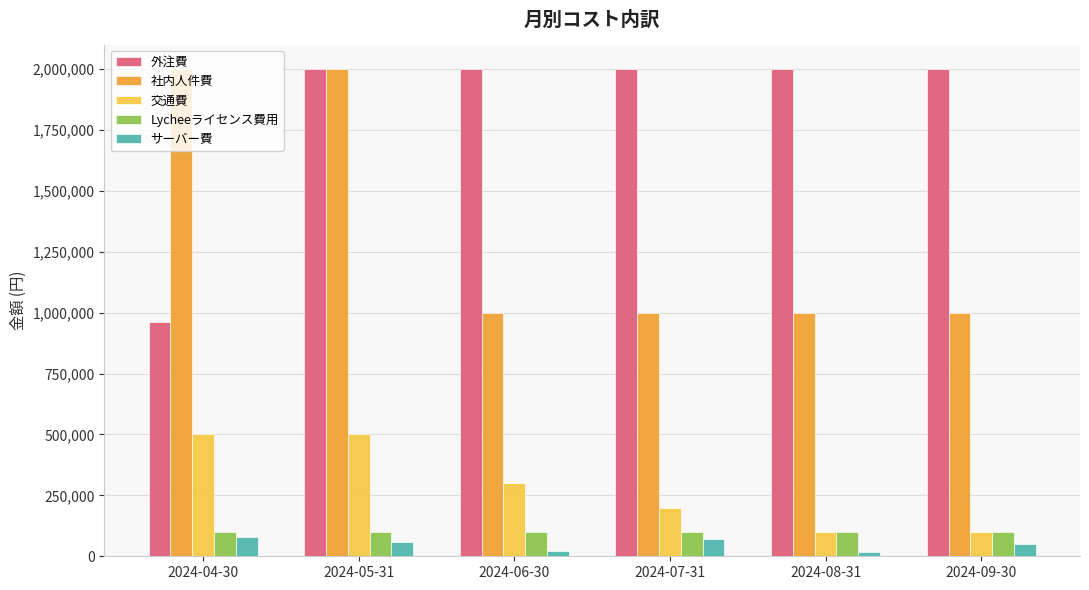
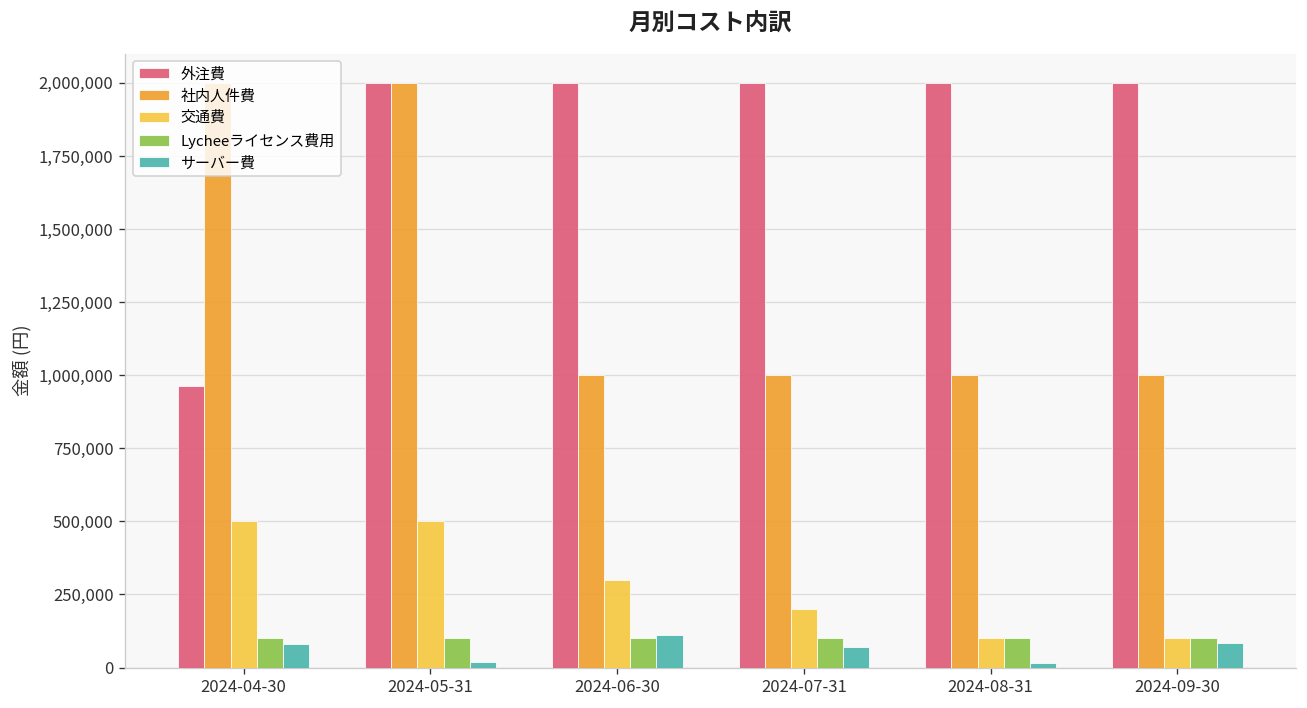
サーバー費, 2024-05-31: 60,000 -> 20,000
サーバー費, 2024-06-30: 20,000 -> 110,000
サーバー費, 2024-09-30: 50,000 -> 80,000
